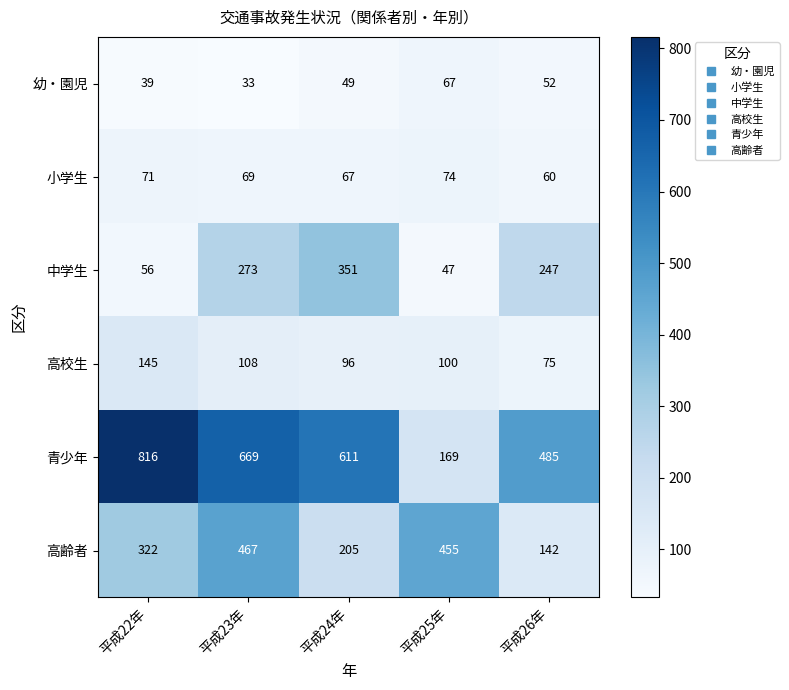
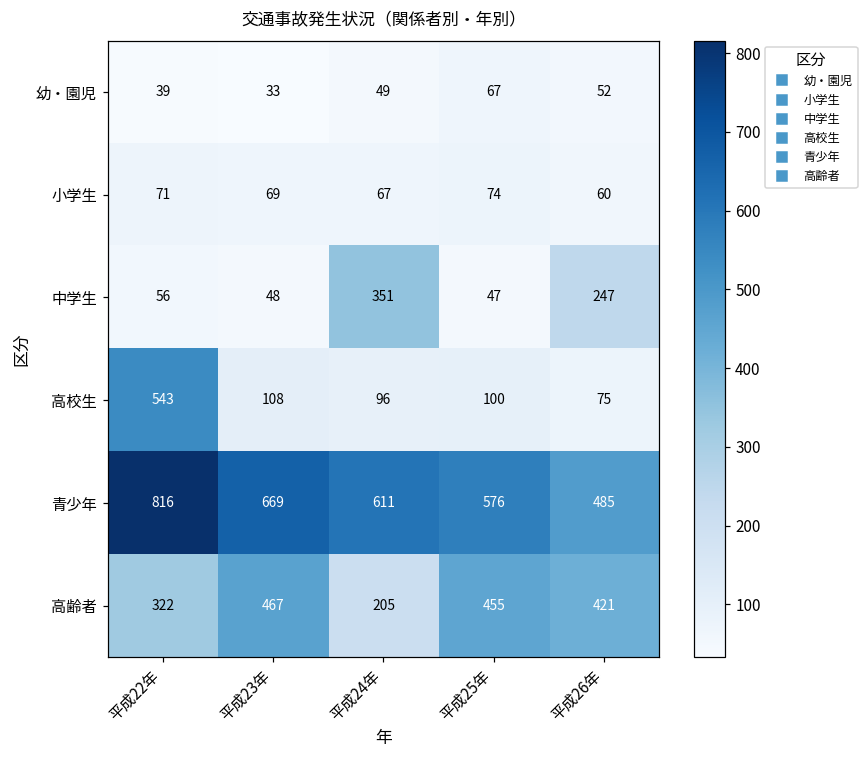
中学生, 平成23年: 273 -> 48
高校生, 平成22年: 145 -> 543
青少年, 平成25年: 169 -> 576
高齢者, 平成26年: 142 -> 421
